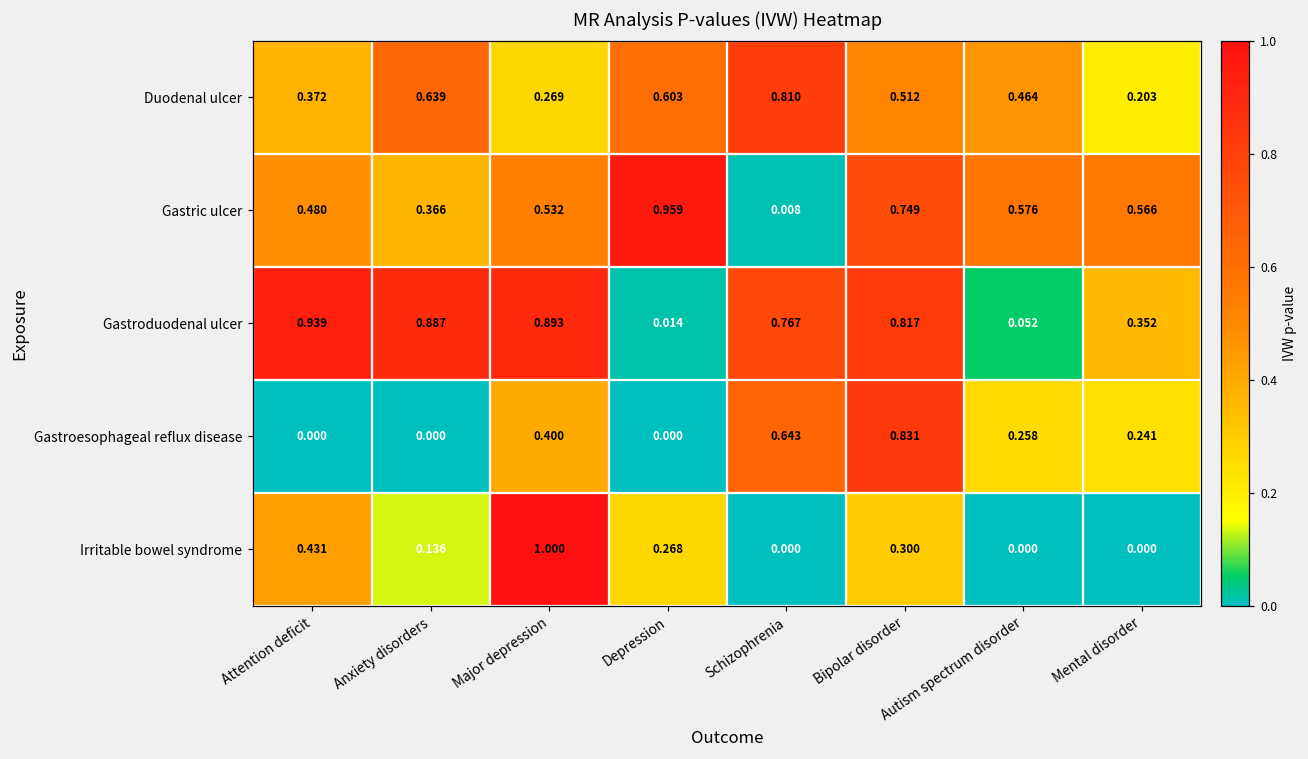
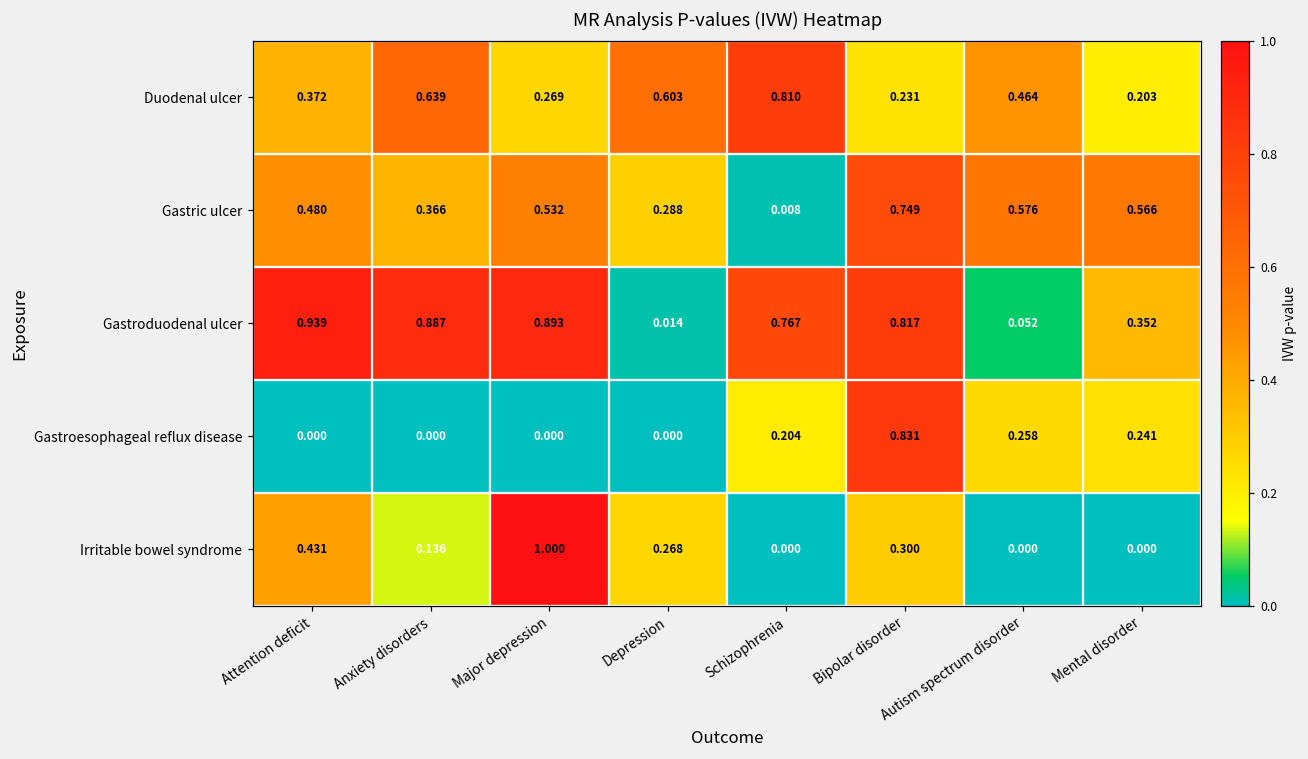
Duodenal ulcer, Bipolar disorder: 0.512 -> 0.231
Gastric ulcer, Depression: 0.959 -> 0.288
Gastroesophageal reflux disease, Major depression: 0.400 -> 0.000
Gastroesophageal reflux disease, Schizophrenia: 0.643 -> 0.204
